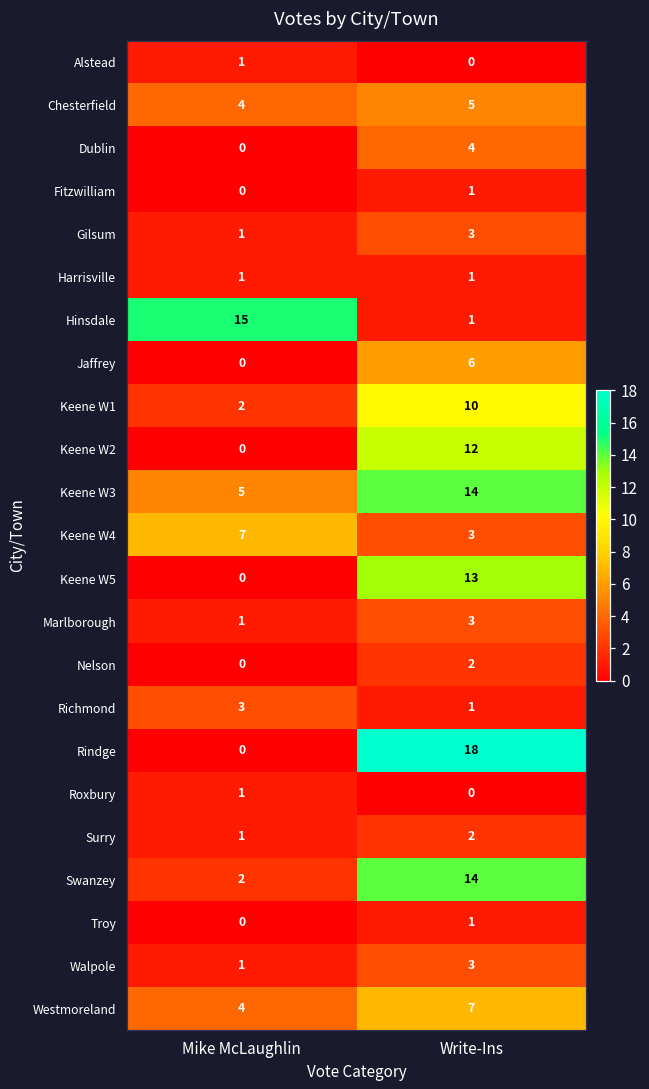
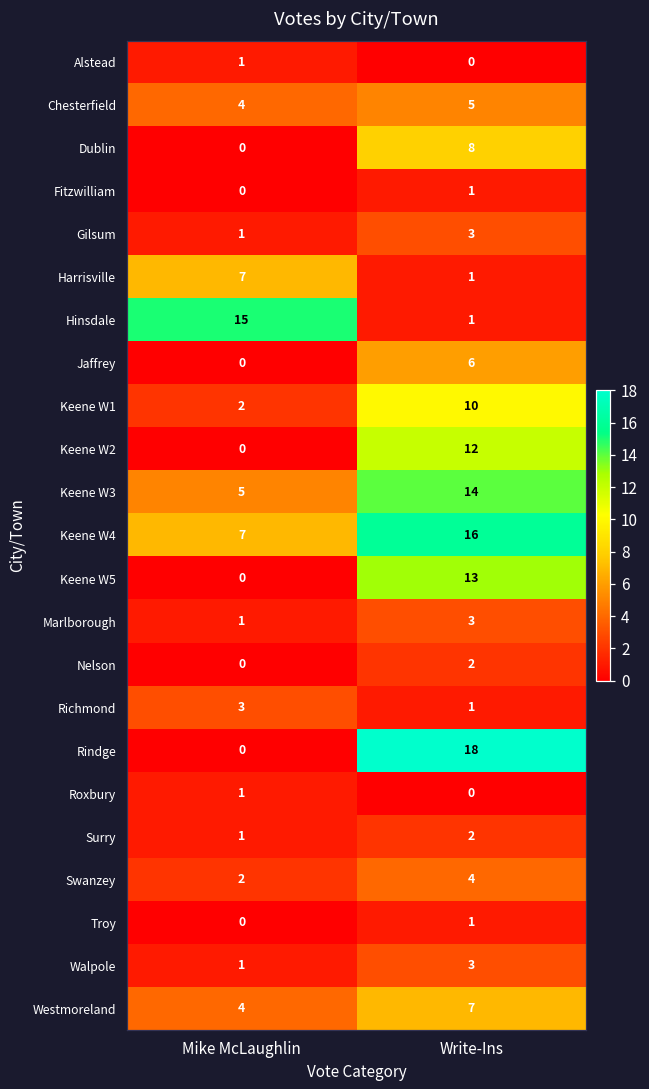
Dublin, Write-Ins: 4 -> 8
Harrisville, Mike McLaughlin: 1 -> 7
Keene W4, Write-Ins: 3 -> 16
Swanzey, Write-Ins: 14 -> 4
